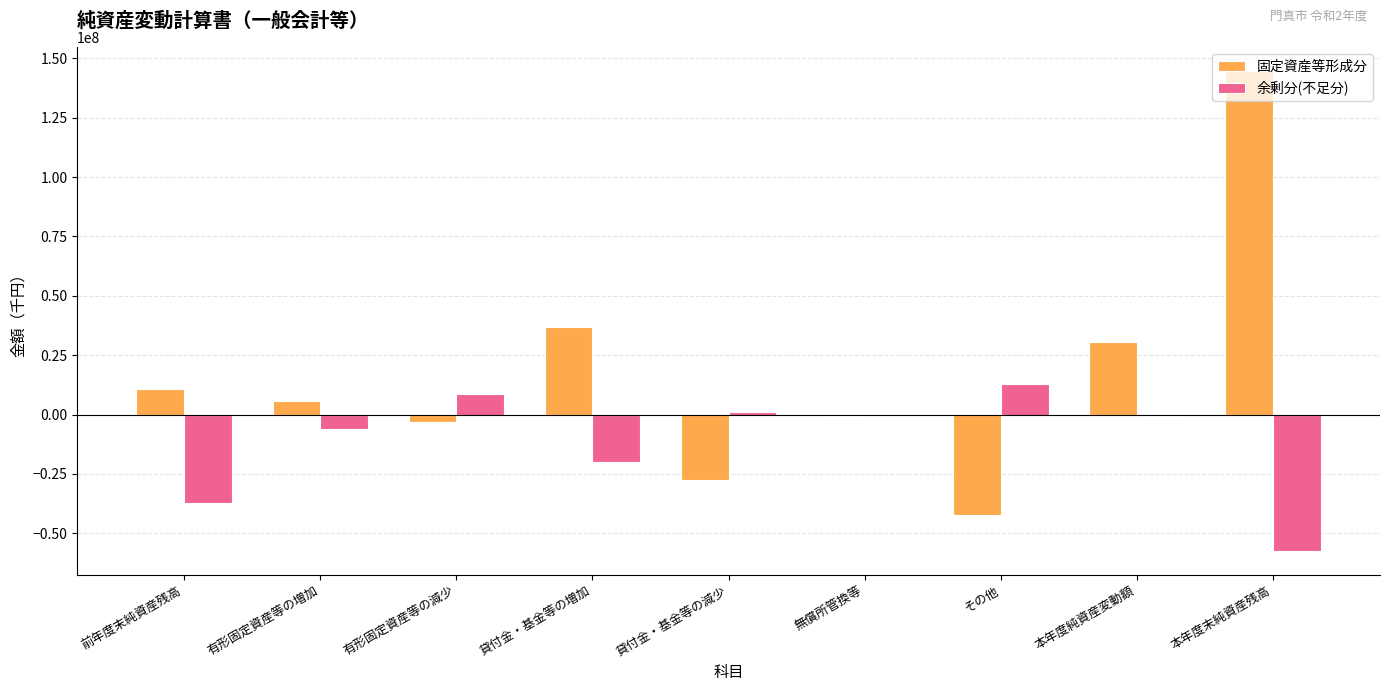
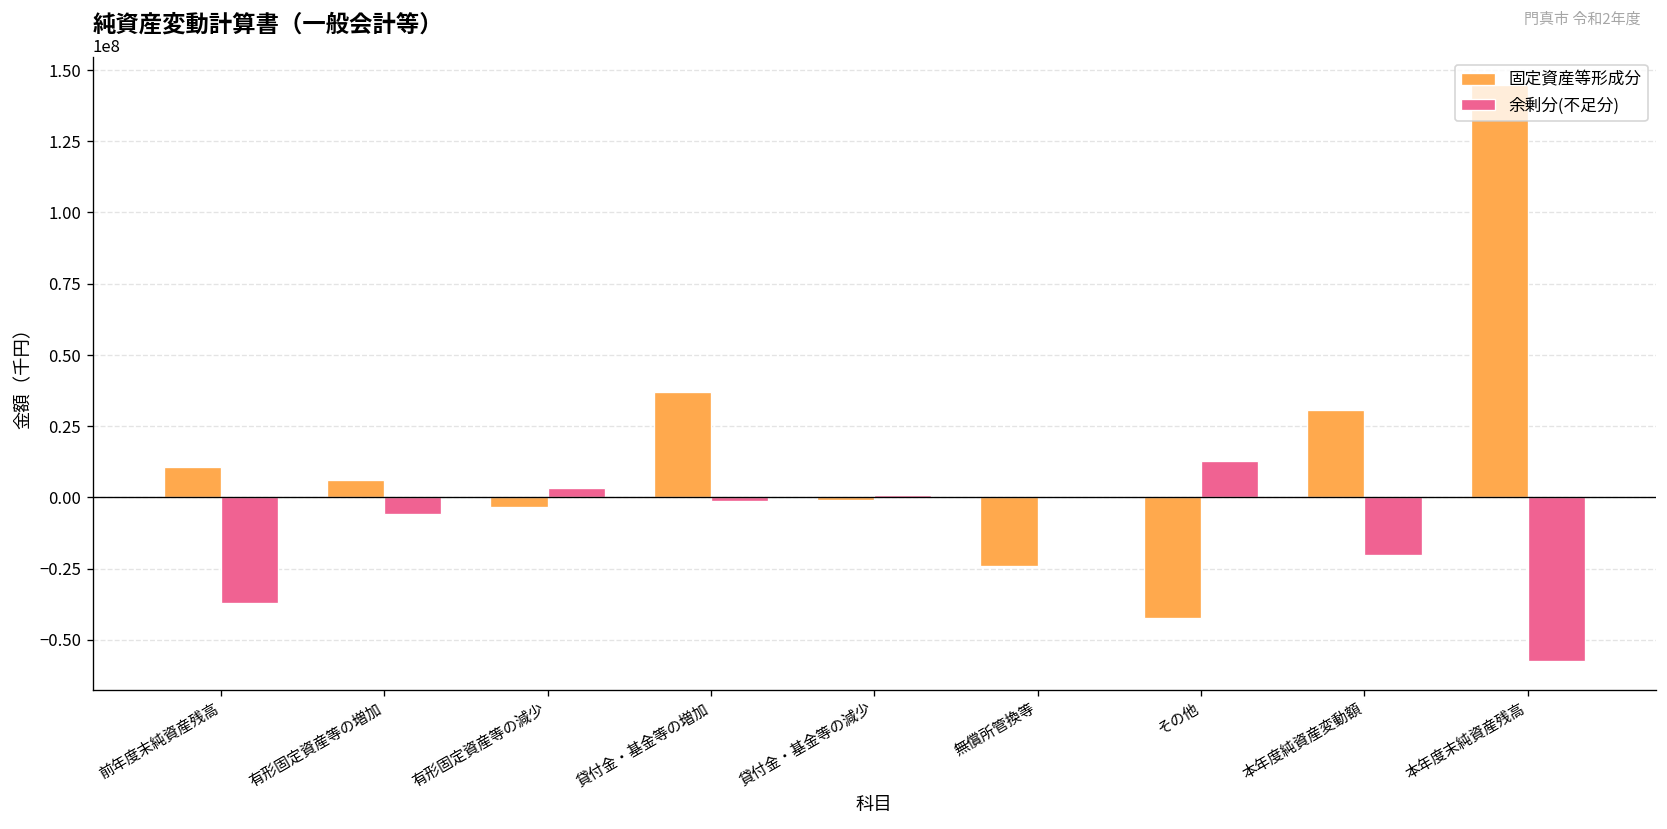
余剰分(不足分), 有形固定資産等の減少: 9000000 -> 3000000
余剰分(不足分), 貸付金・基金等の増加: -20000000 -> -1000000
固定資産等形成分, 貸付金・基金等の減少: -27000000 -> -1000000
固定資産等形成分, 無償所管換等: 0 -> -24000000
余剰分(不足分), 本年度純資産変動額: 0 -> -20000000
